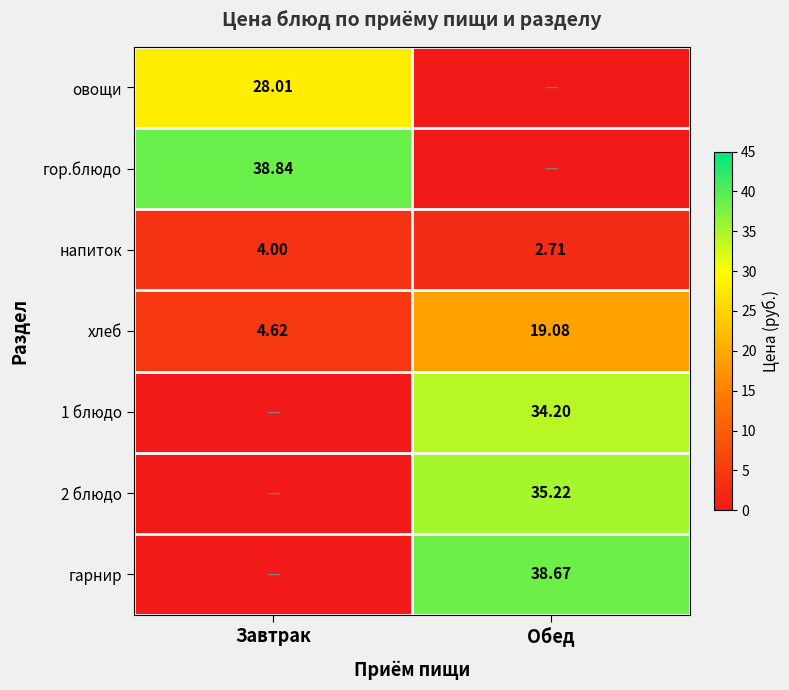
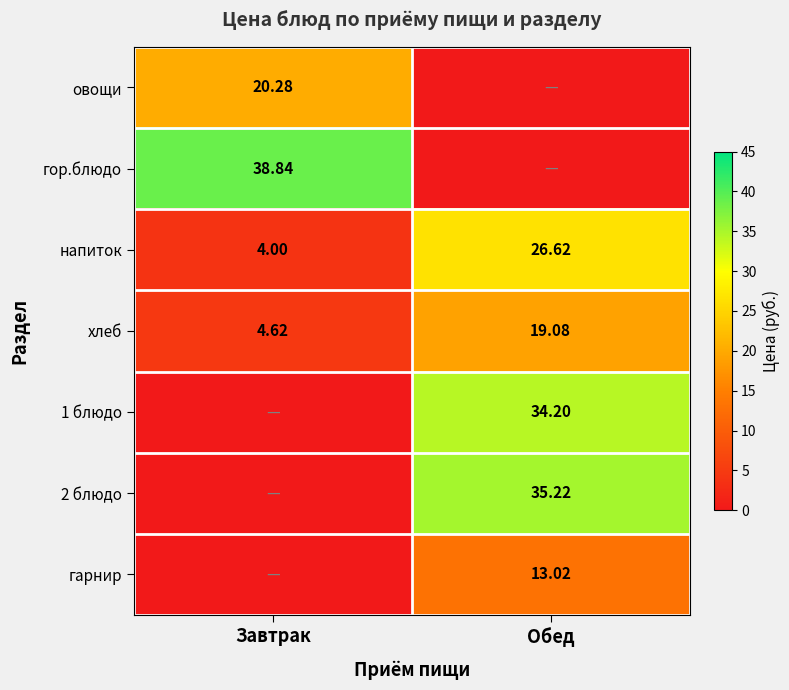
овощи, Завтрак: 28.01 -> 20.28
напиток, Обед: 2.71 -> 26.62
гарнир, Обед: 38.67 -> 13.02
